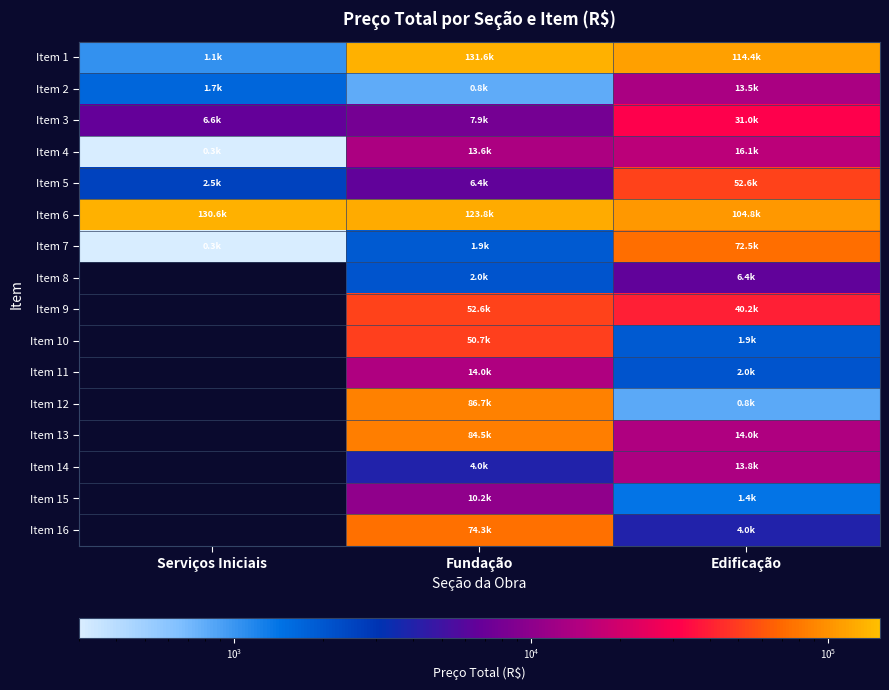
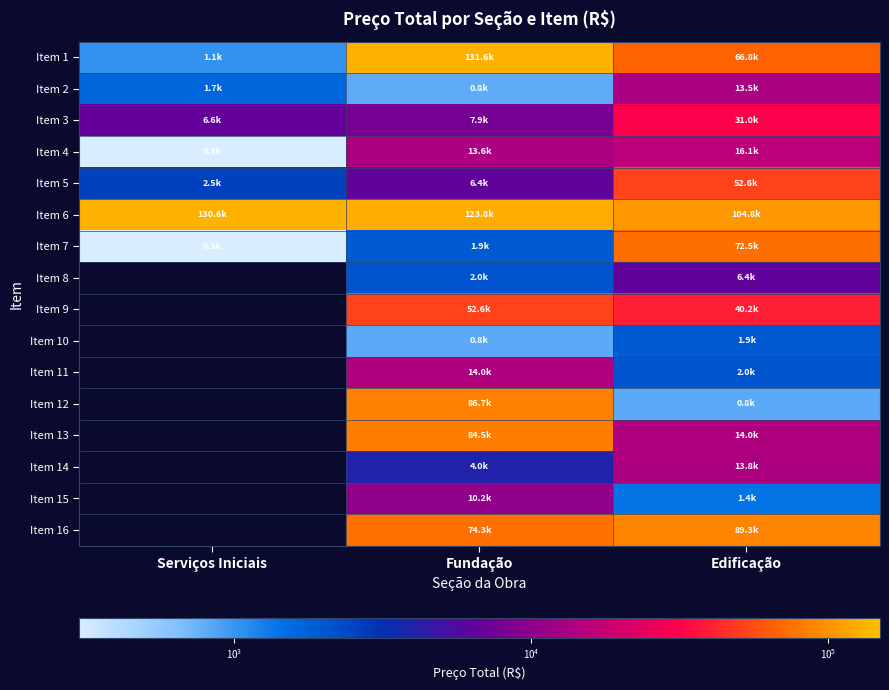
Item 1, Edificação: 114.4k -> 66.8k
Item 10, Fundação: 50.7k -> 0.8k
Item 16, Edificação: 4.0k -> 89.3k
